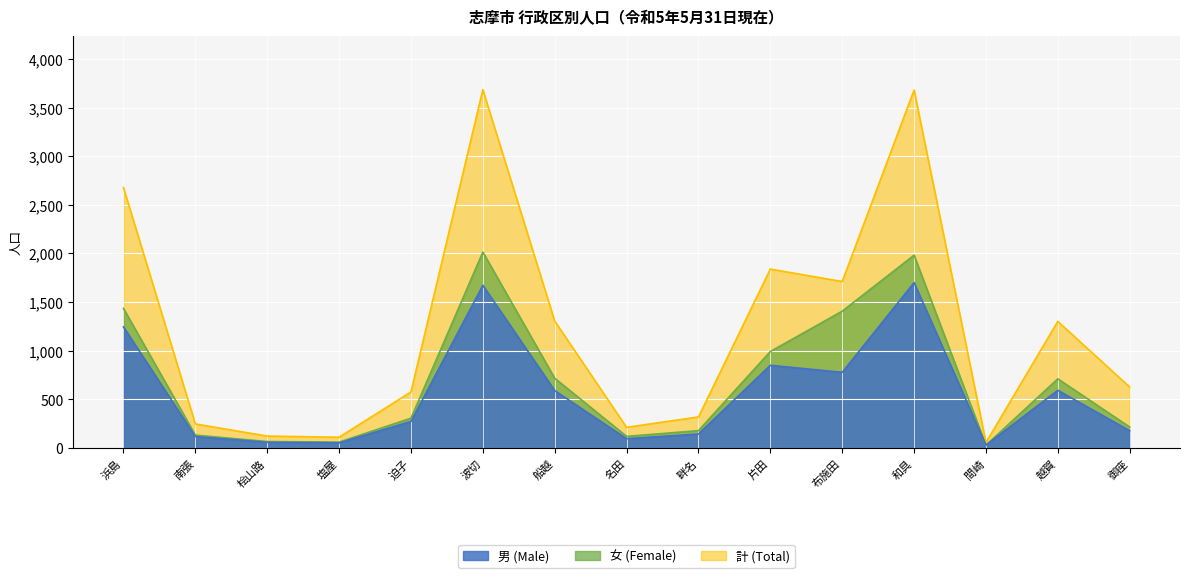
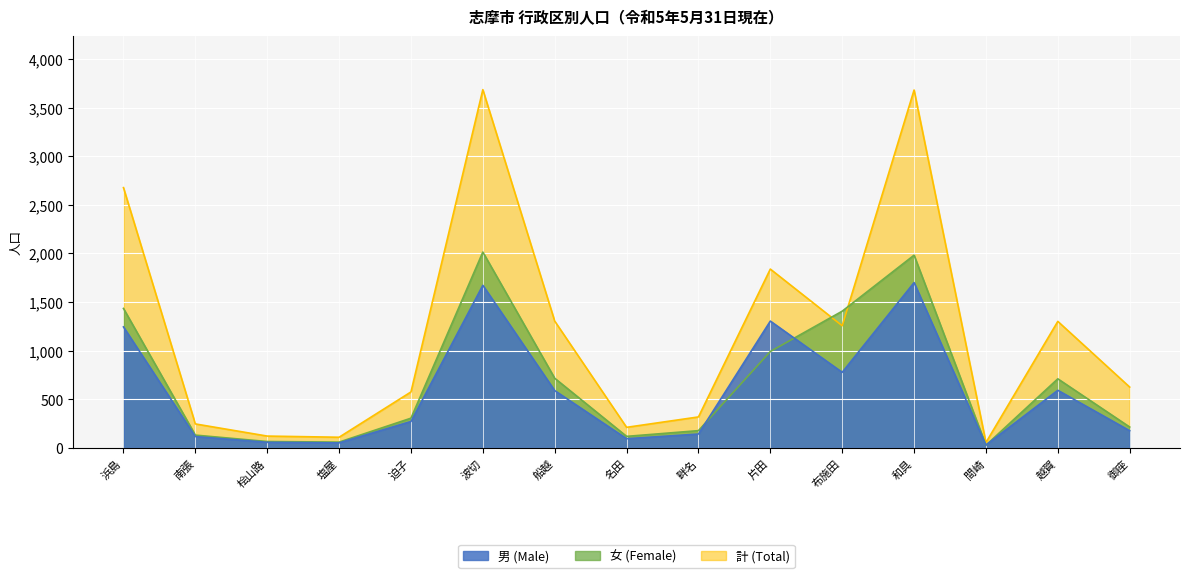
男 (Male), 片田: 800 -> 1,300
計 (Total), 布施田: 1,700 -> 1,300
